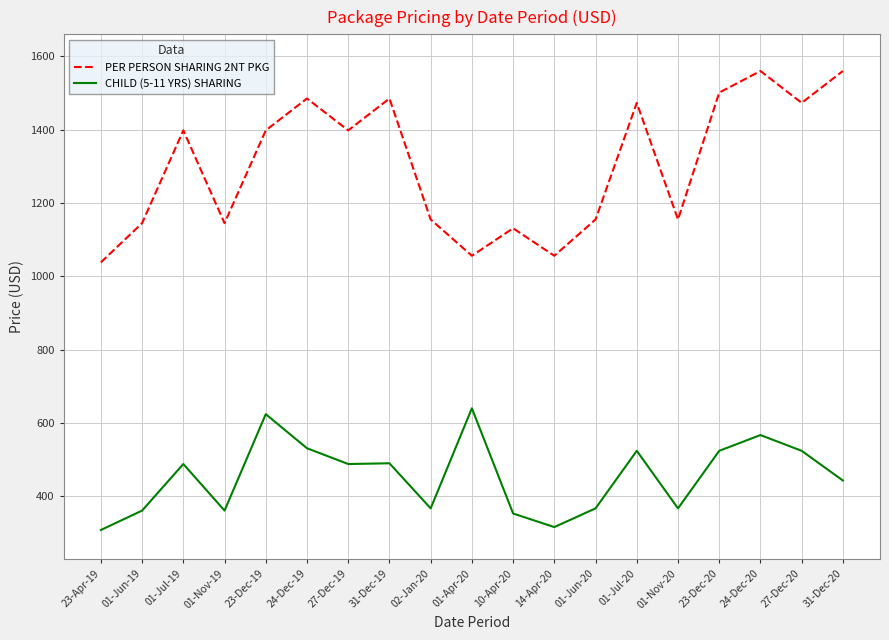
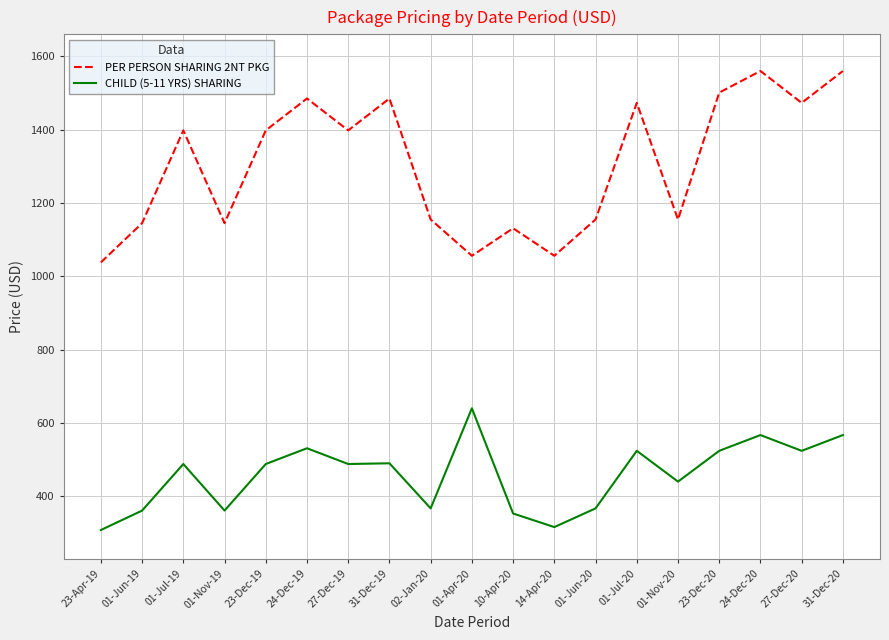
CHILD (5-11 YRS) SHARING, 23-Dec-19: 620 -> 490
CHILD (5-11 YRS) SHARING, 01-Nov-20: 370 -> 440
CHILD (5-11 YRS) SHARING, 31-Dec-20: 440 -> 570
